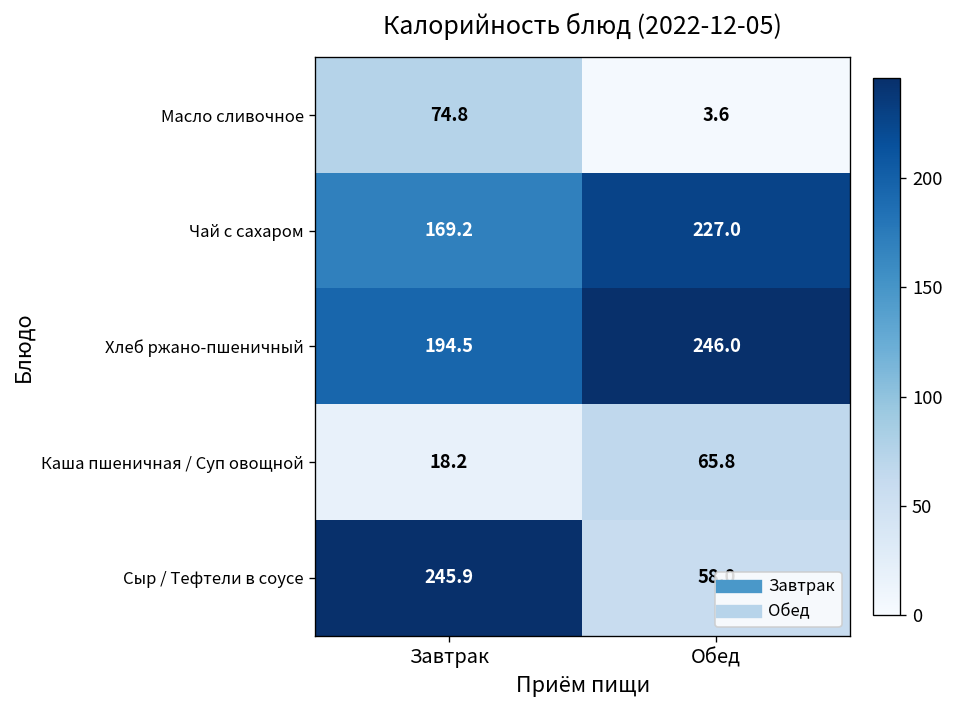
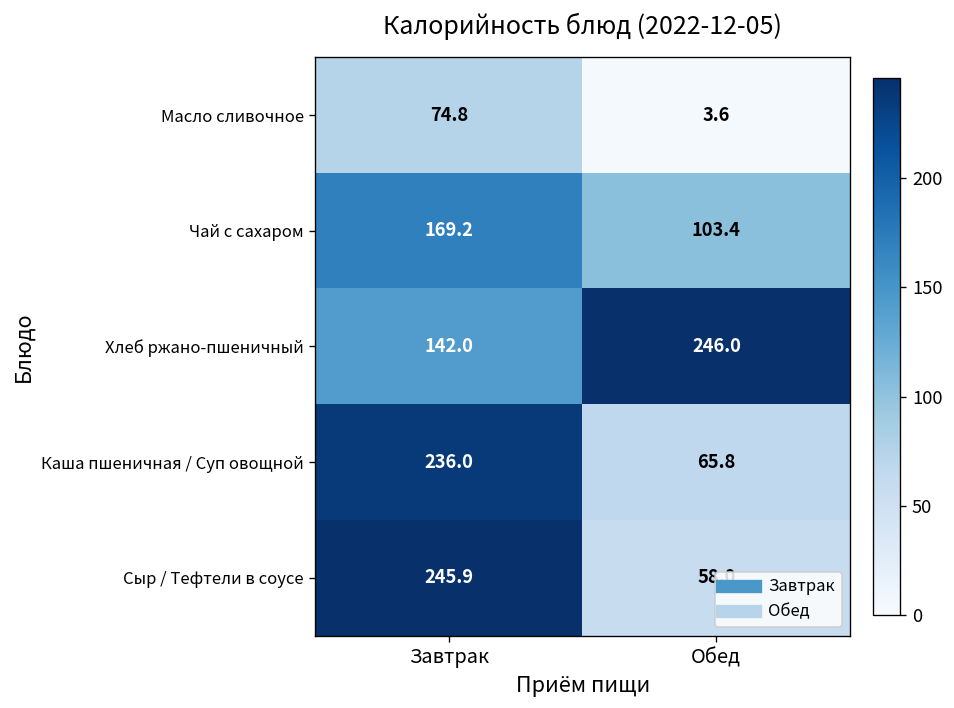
Чай с сахаром, Обед: 227.0 -> 103.4
Хлеб ржано-пшеничный, Завтрак: 194.5 -> 142.0
Каша пшеничная / Суп овощной, Завтрак: 18.2 -> 236.0
